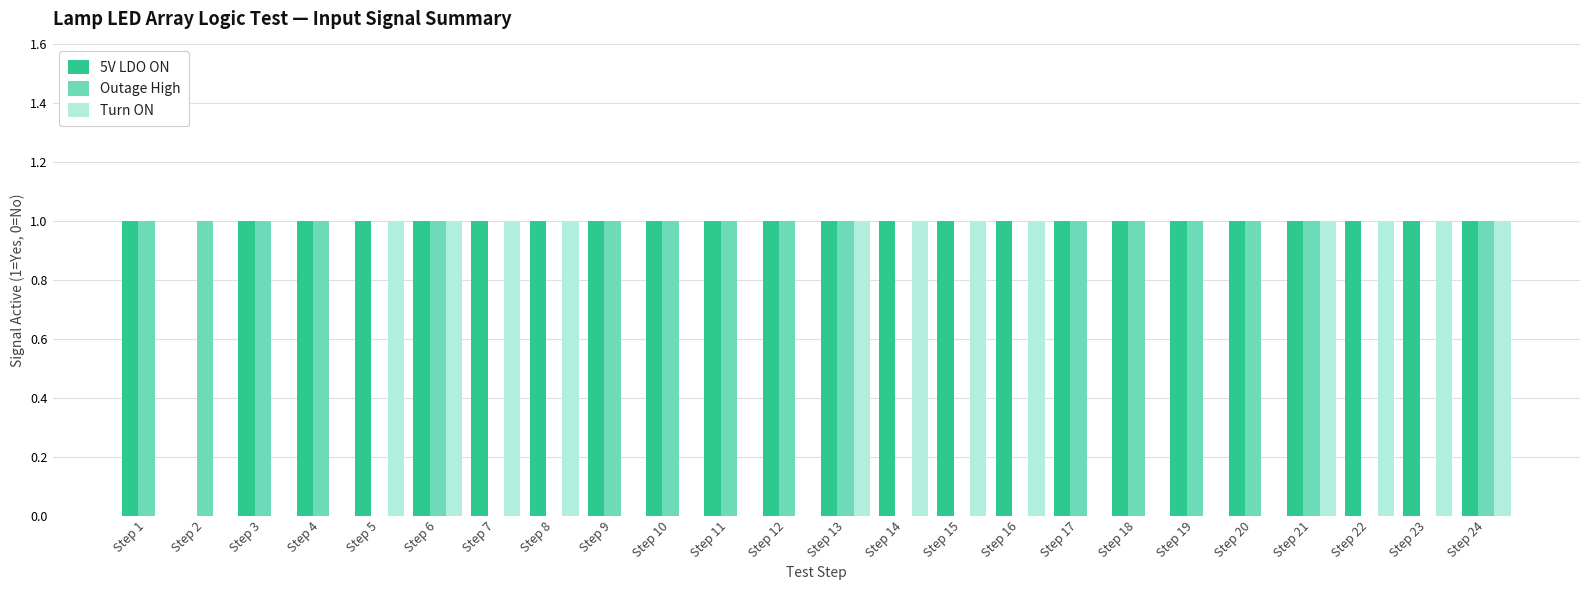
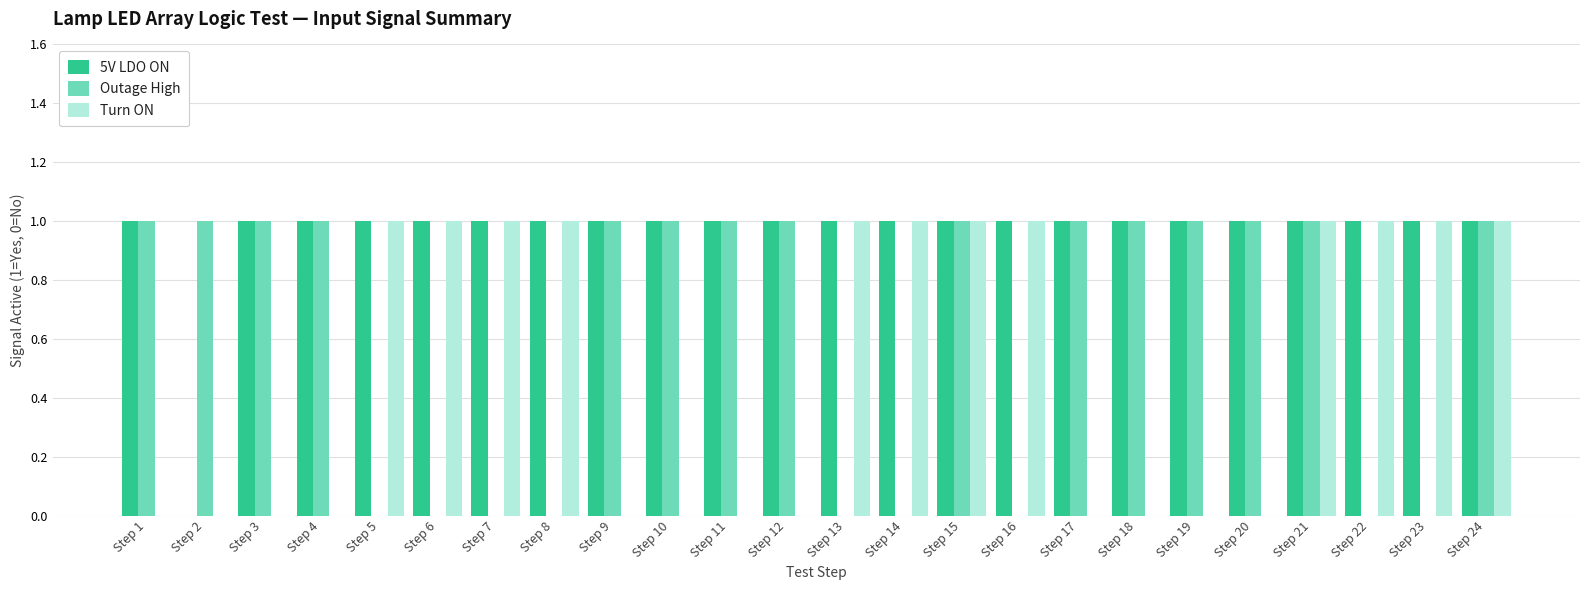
Outage High, Step 6: 1 -> 0
Outage High, Step 13: 1 -> 0
Outage High, Step 15: 0 -> 1
